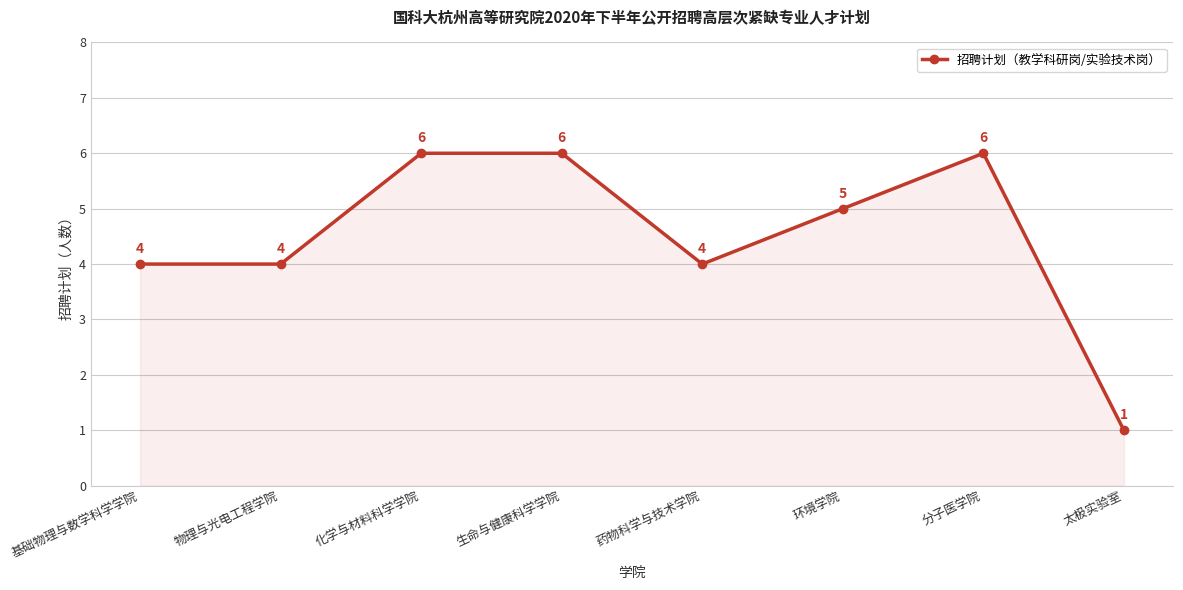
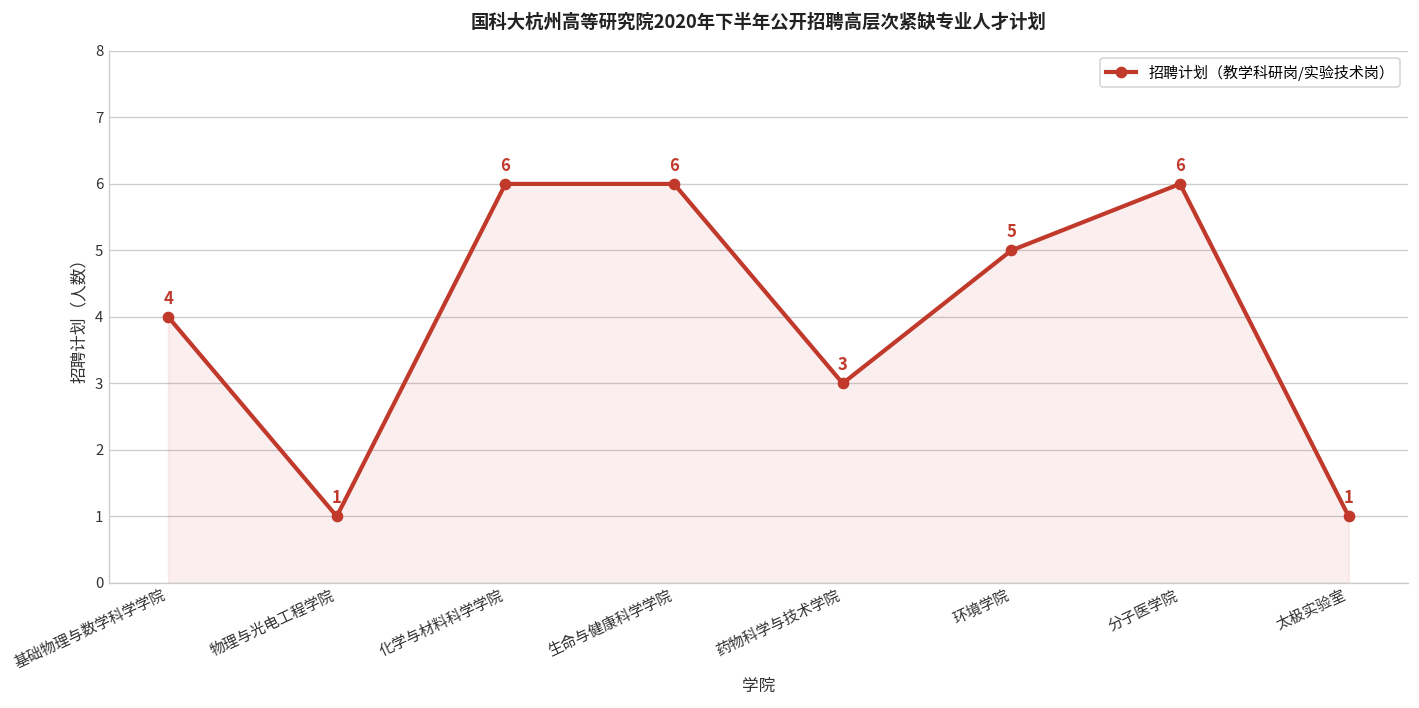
物理与光电工程学院: 4 -> 1
药物科学与技术学院: 4 -> 3
